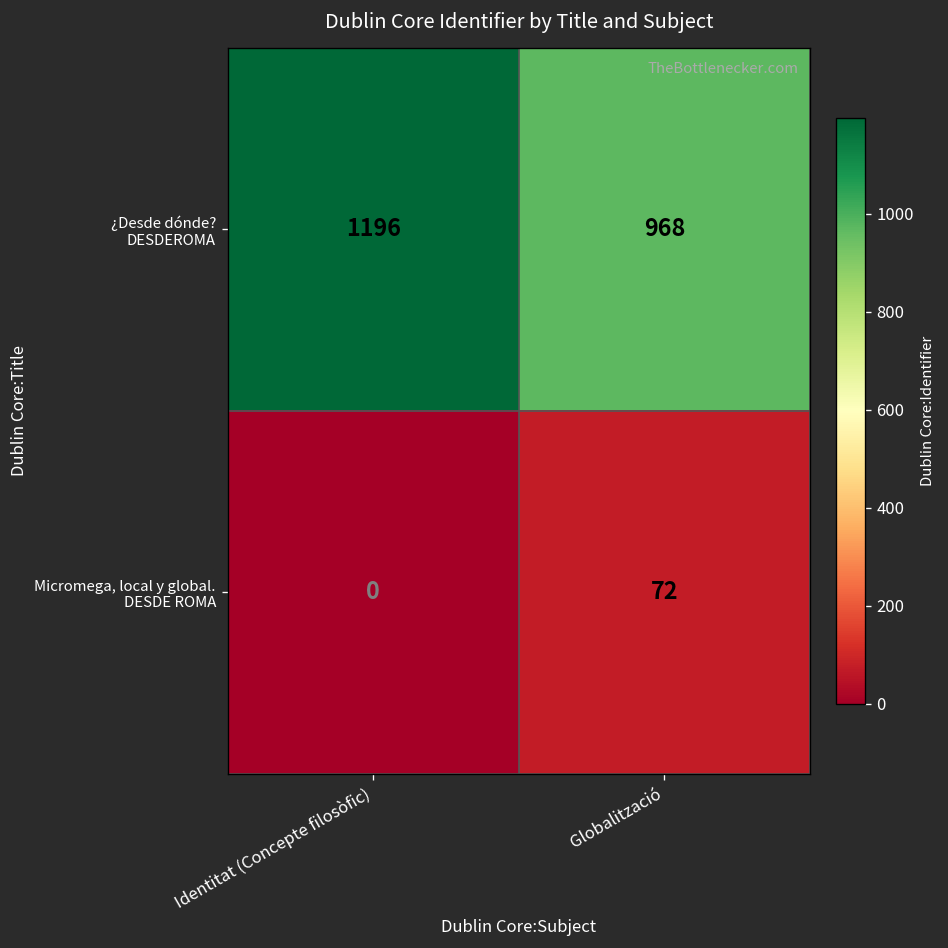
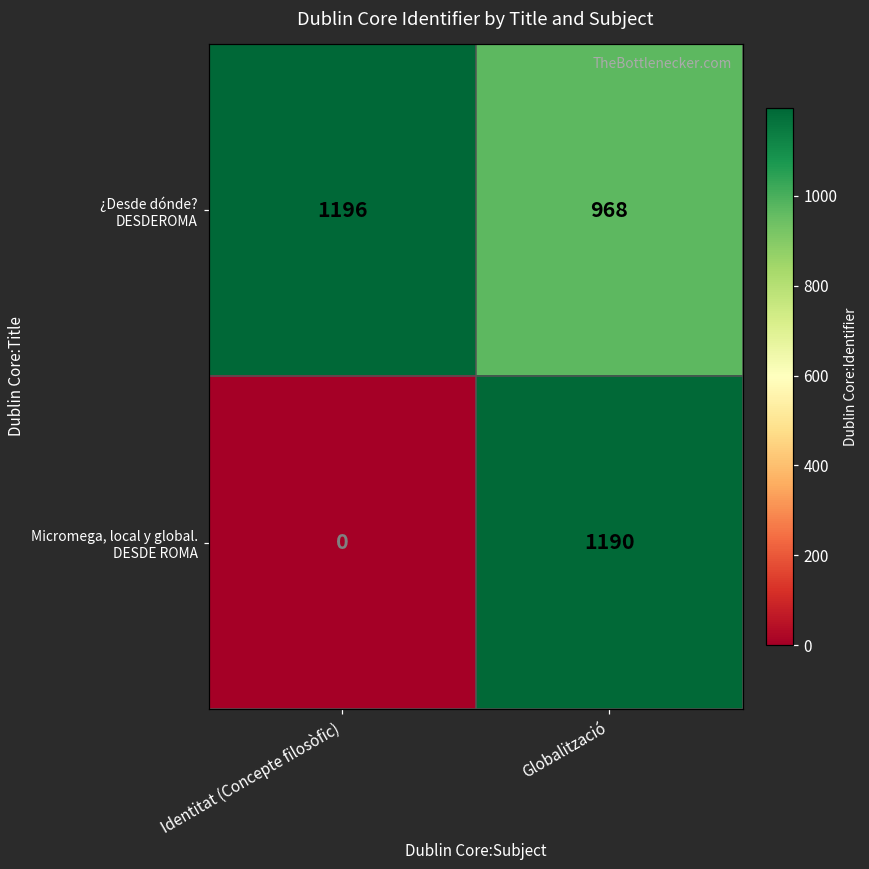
Micromega, local y global. DESDE ROMA, Globalització: 72 -> 1190
